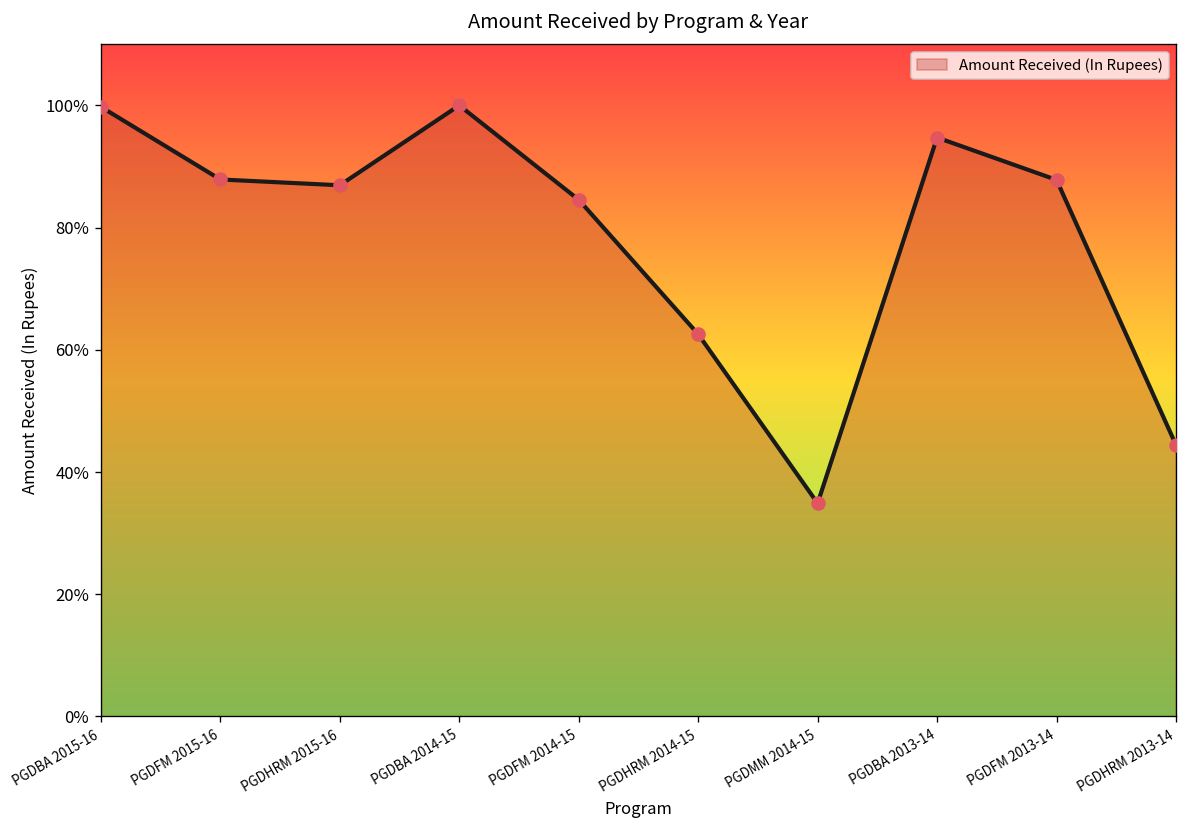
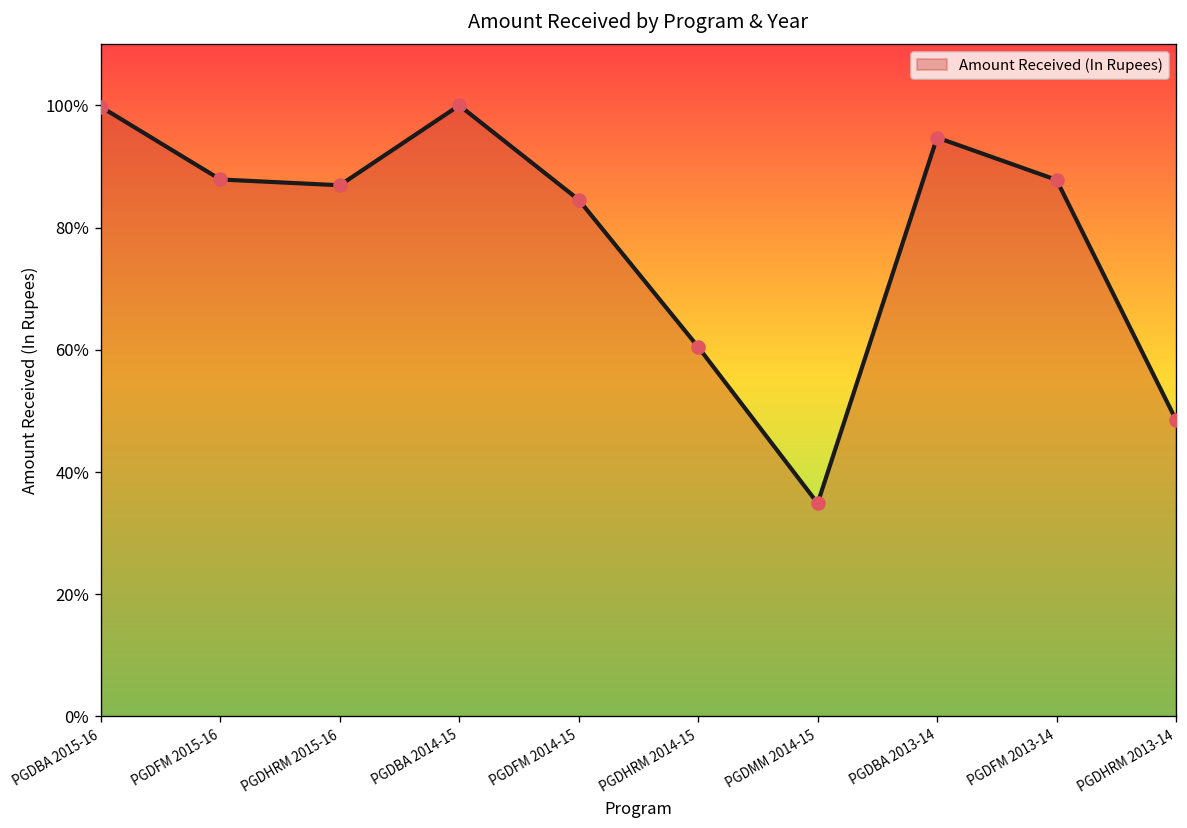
PGDHRM 2014-15: 63% -> 60%
PGDHRM 2013-14: 44% -> 49%
